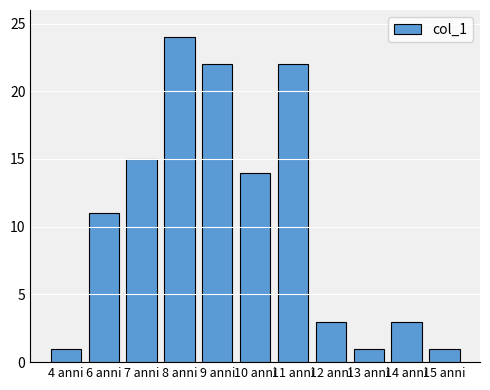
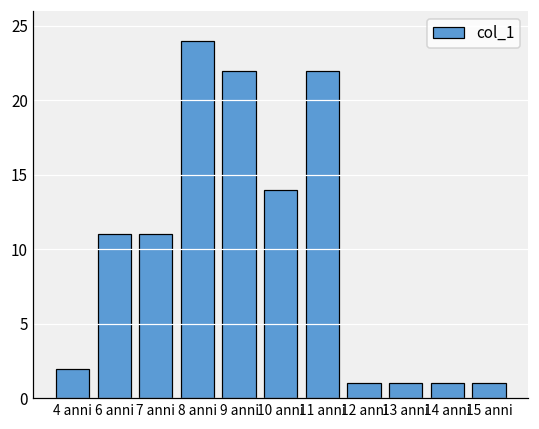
4 anni: 1 -> 2
7 anni: 15 -> 11
12 anni: 3 -> 1
14 anni: 3 -> 1
